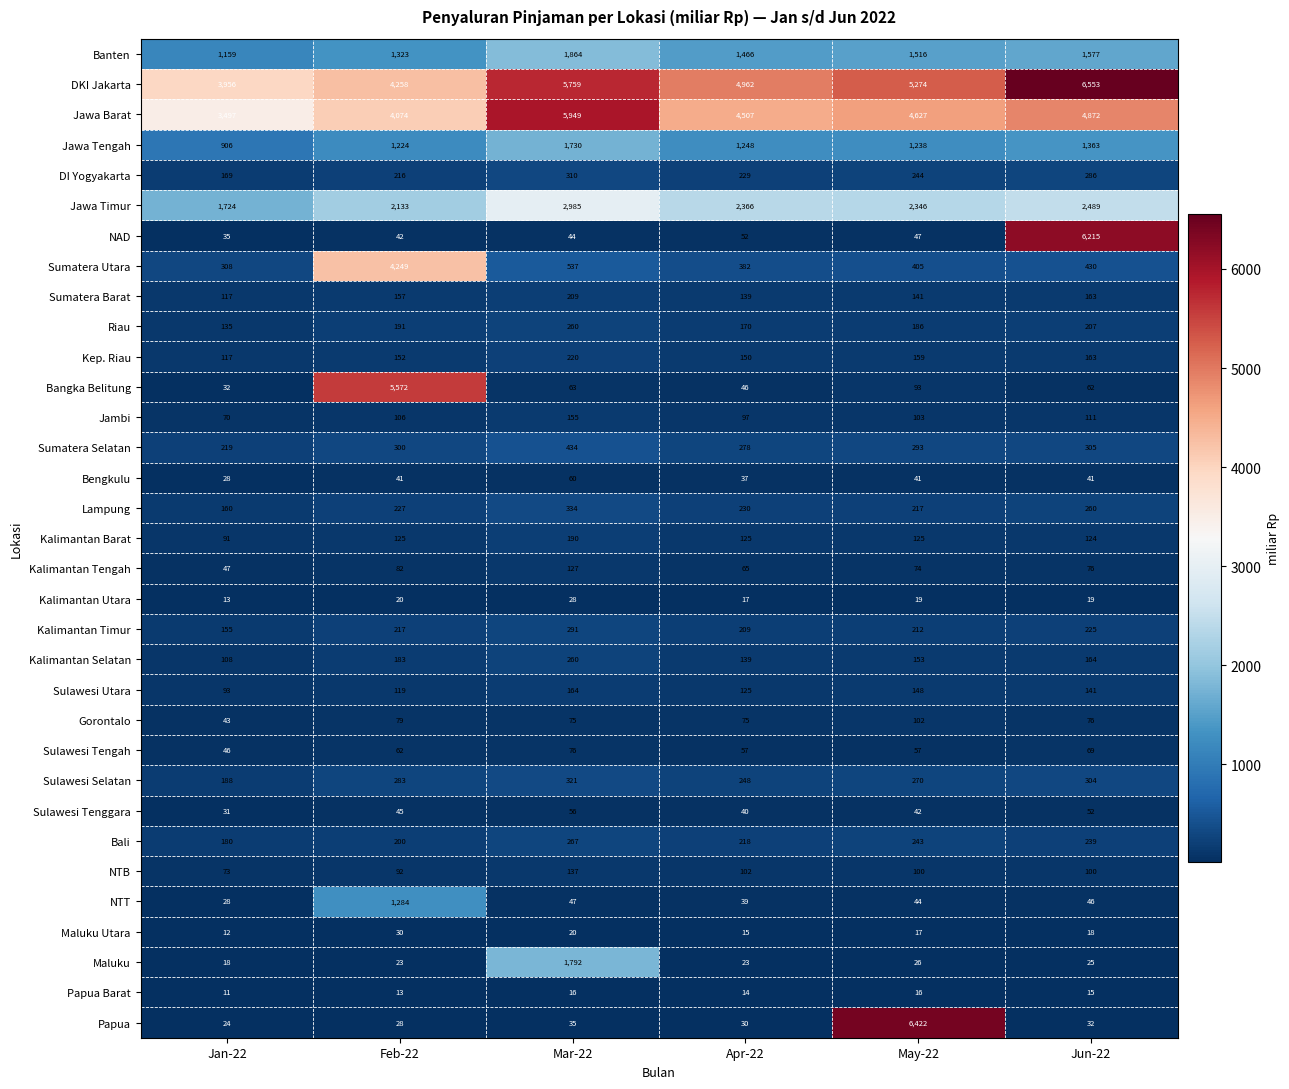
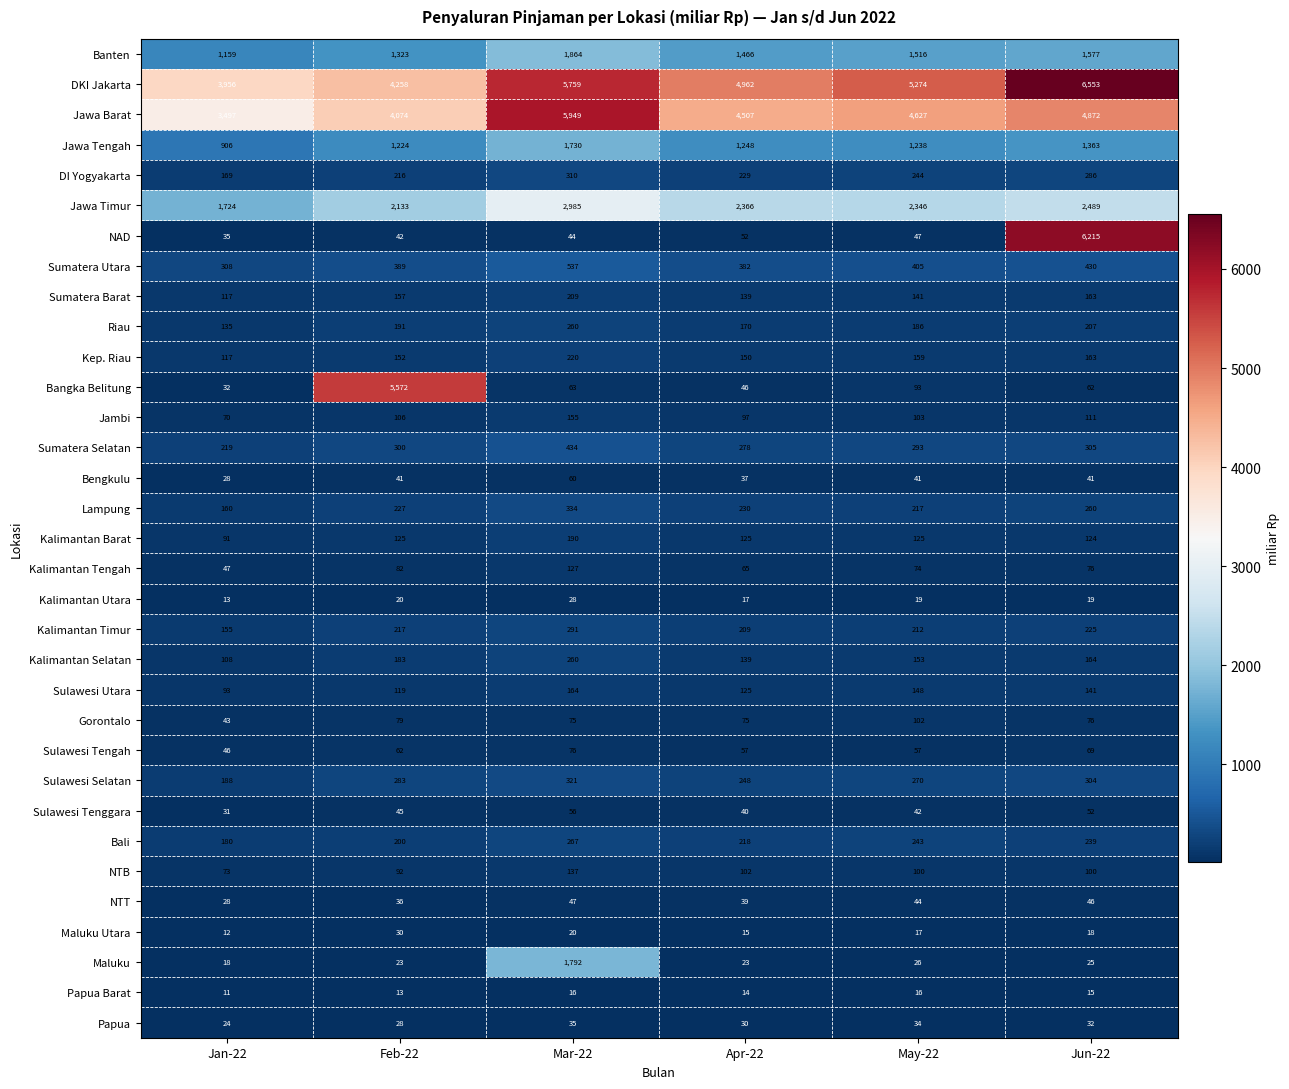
Sumatera Utara, Feb-22: 4,249 -> 389
NTT, Feb-22: 1,284 -> 36
Papua, May-22: 6,422 -> 34
